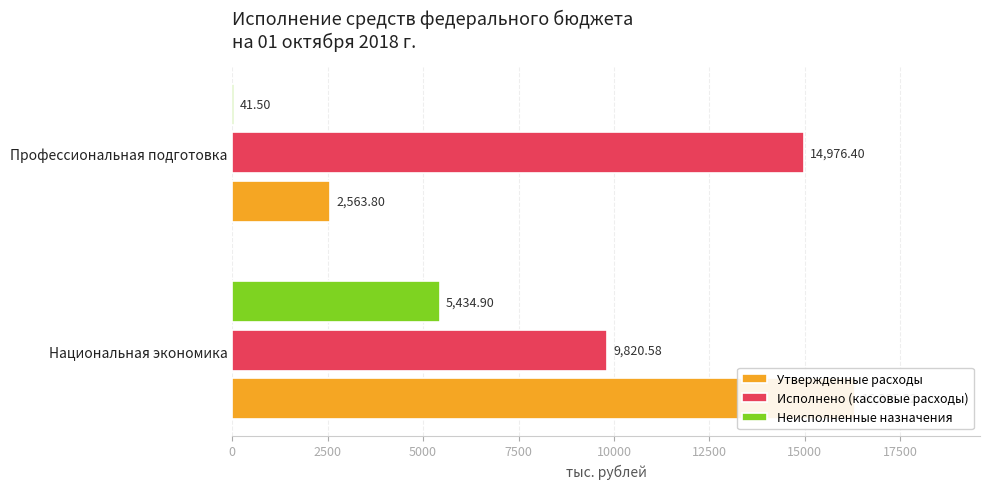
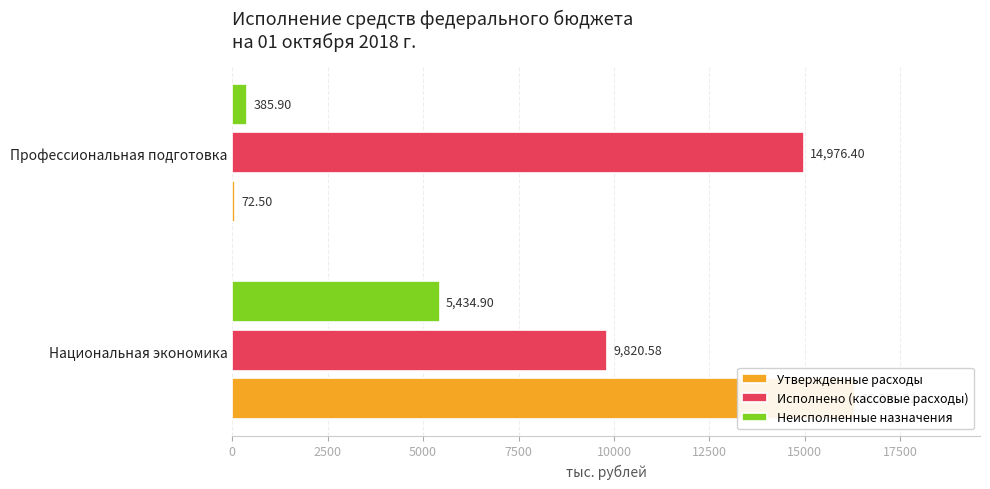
Неисполненные назначения, Профессиональная подготовка: 41.50 -> 385.90
Утвержденные расходы, Профессиональная подготовка: 2,563.80 -> 72.50
